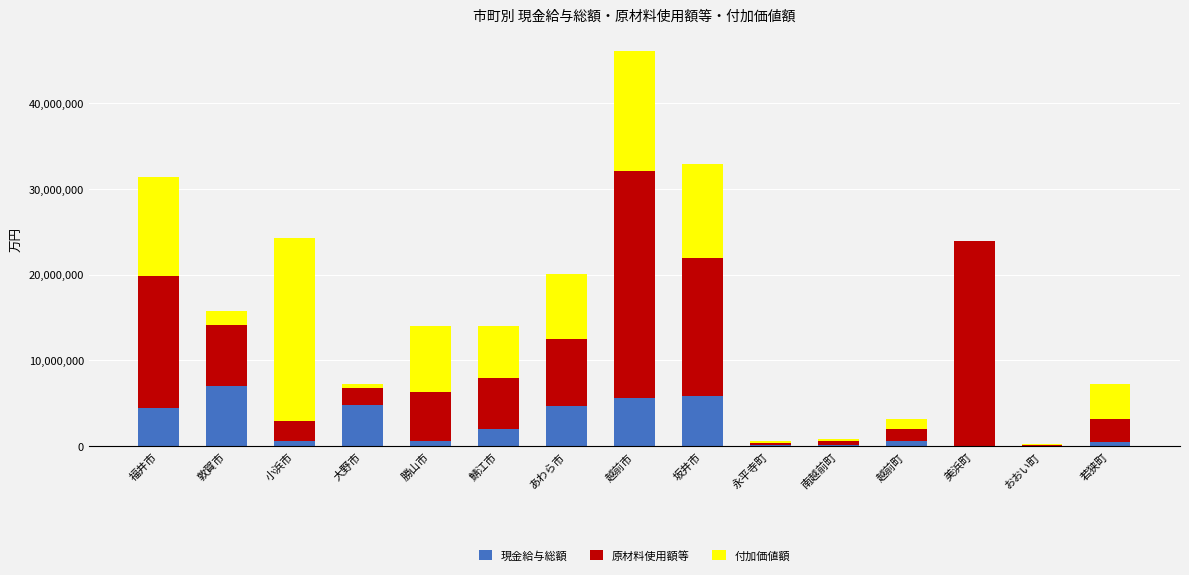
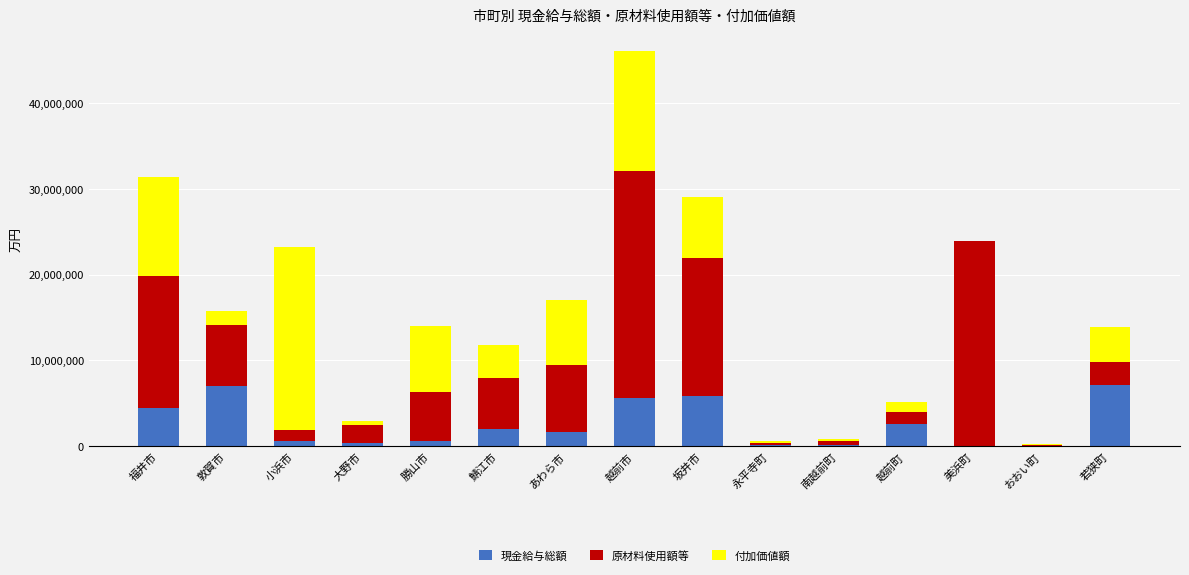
原材料使用額等, 小浜市: 2,000,000 -> 1,000,000
現金給与総額, 大野市: 5,000,000 -> 0
付加価値額, 鯖江市: 6,000,000 -> 4,000,000
現金給与総額, あわら市: 5,000,000 -> 2,000,000
付加価値額, 坂井市: 11,000,000 -> 7,000,000
現金給与総額, 越前町: 1,000,000 -> 3,000,000
現金給与総額, 若狭町: 1,000,000 -> 7,000,000
